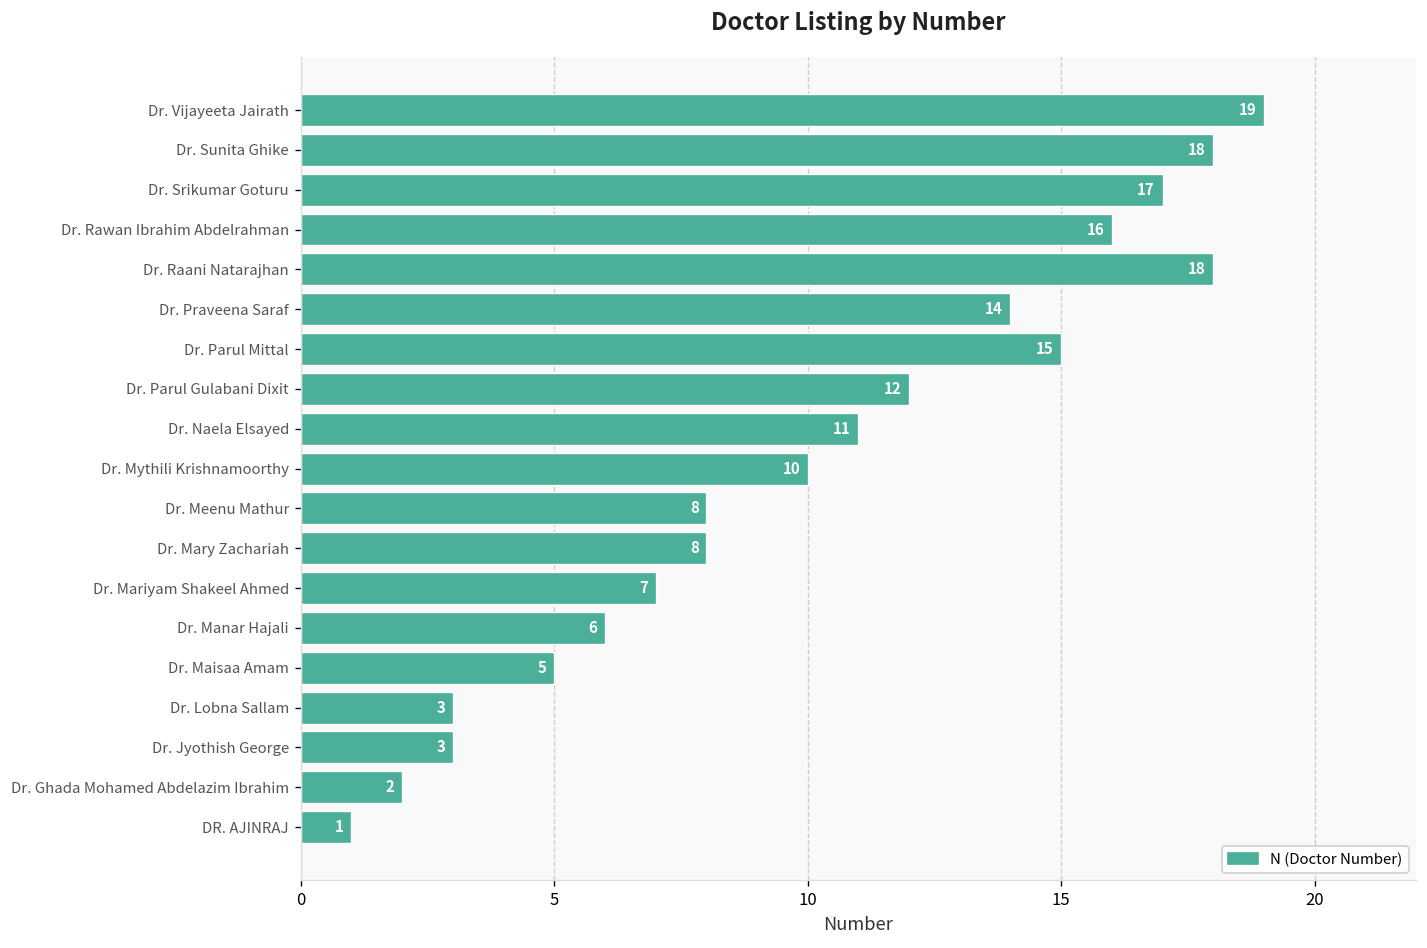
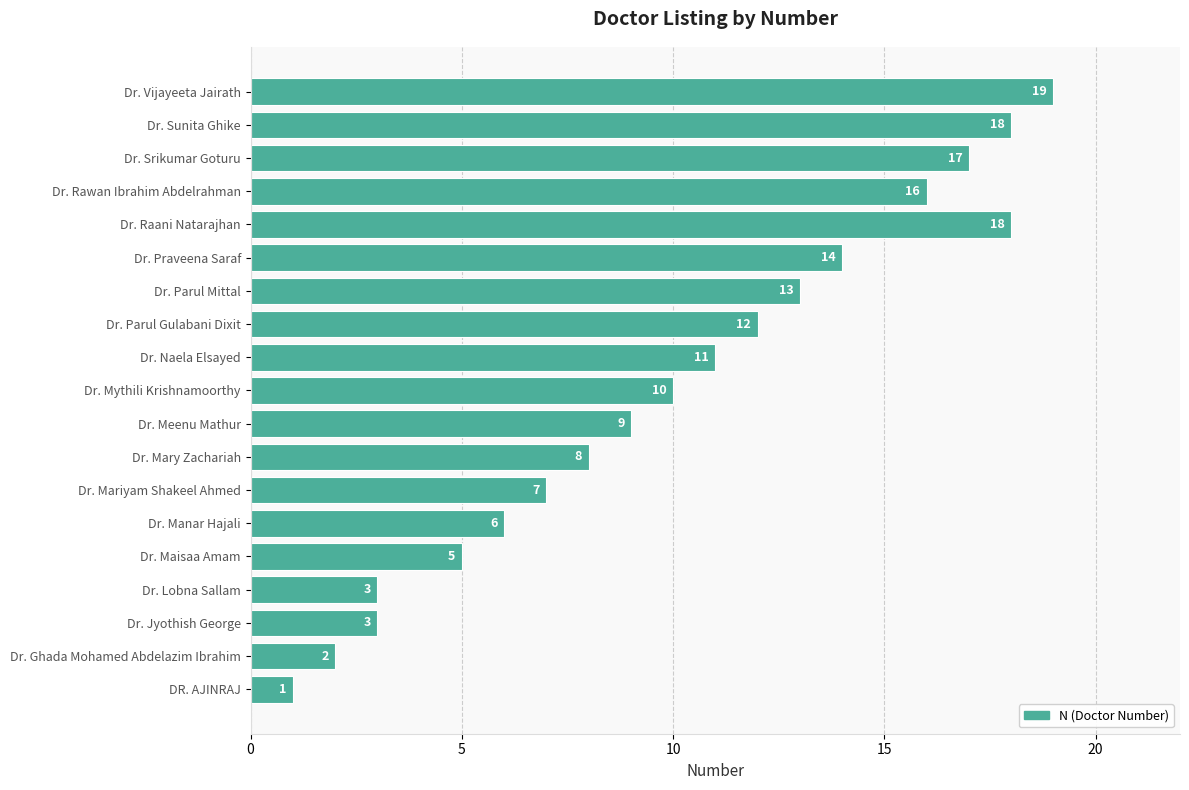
Dr. Parul Mittal: 15 -> 13
Dr. Meenu Mathur: 8 -> 9
